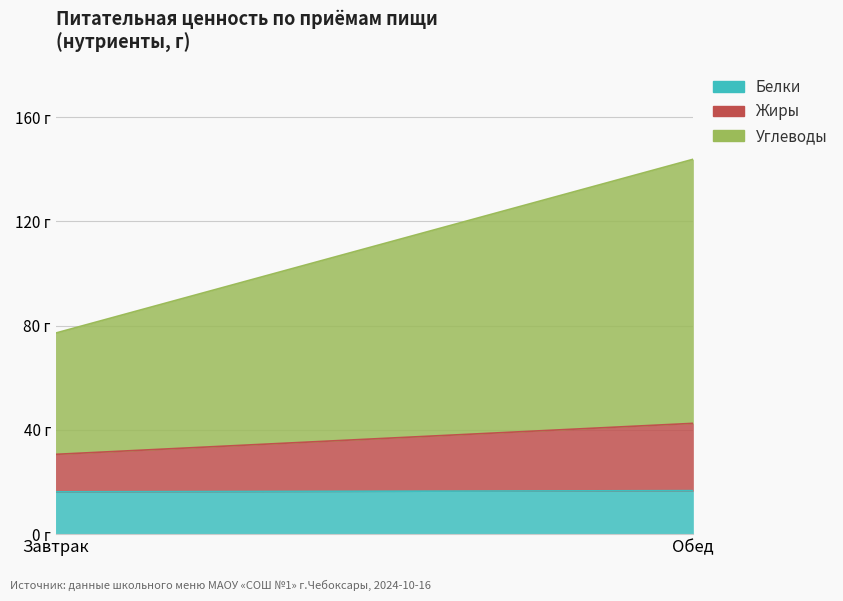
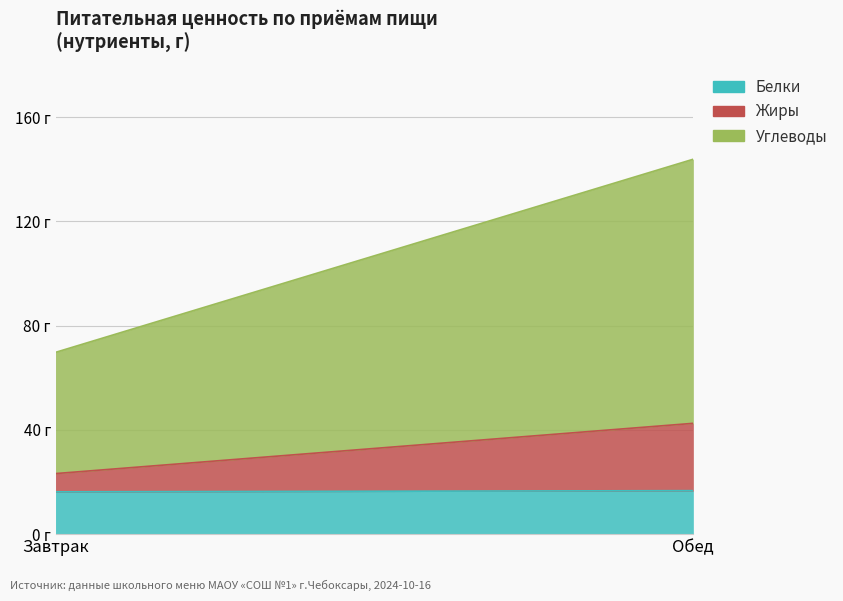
Жиры, Завтрак: 14 г -> 7 г
